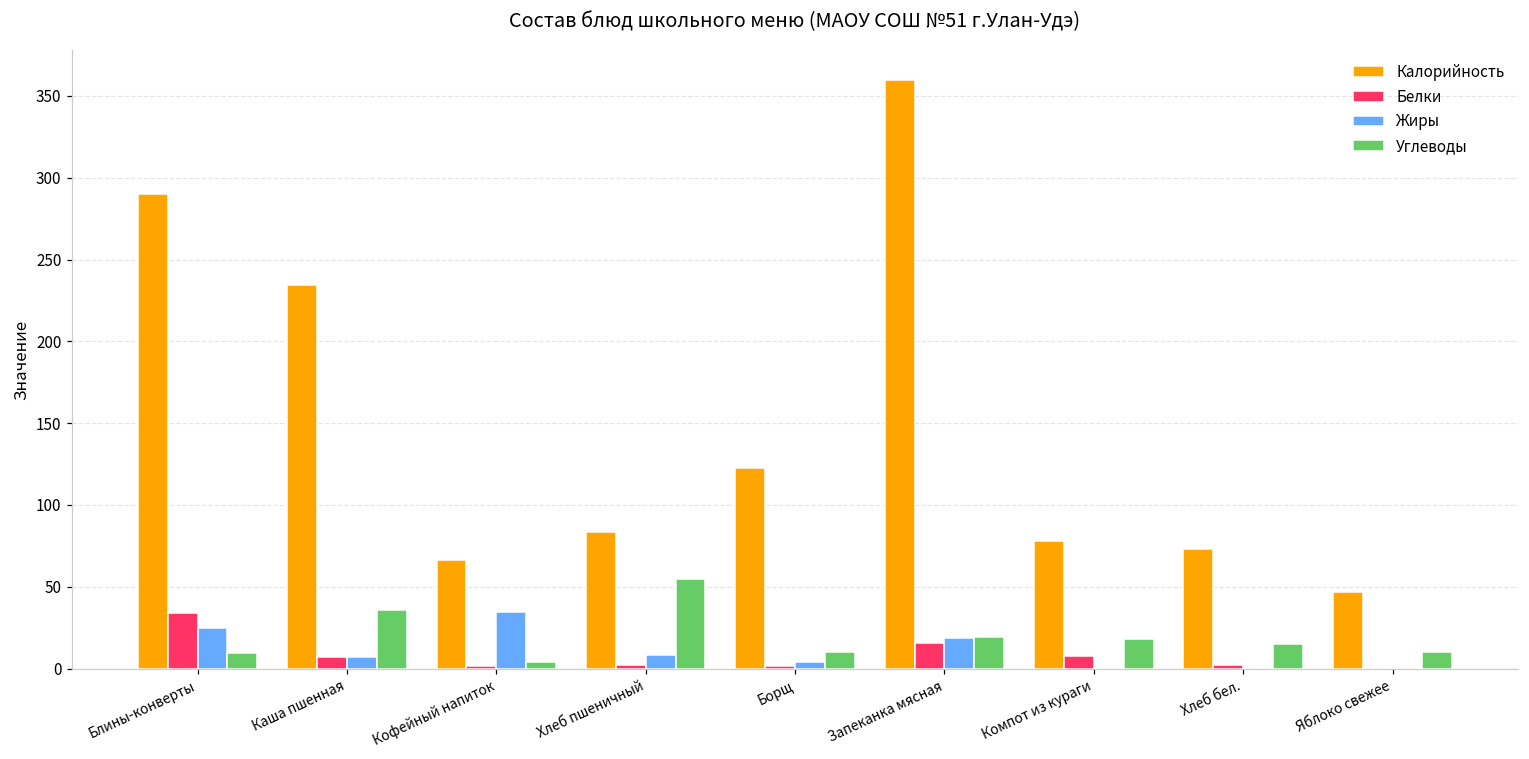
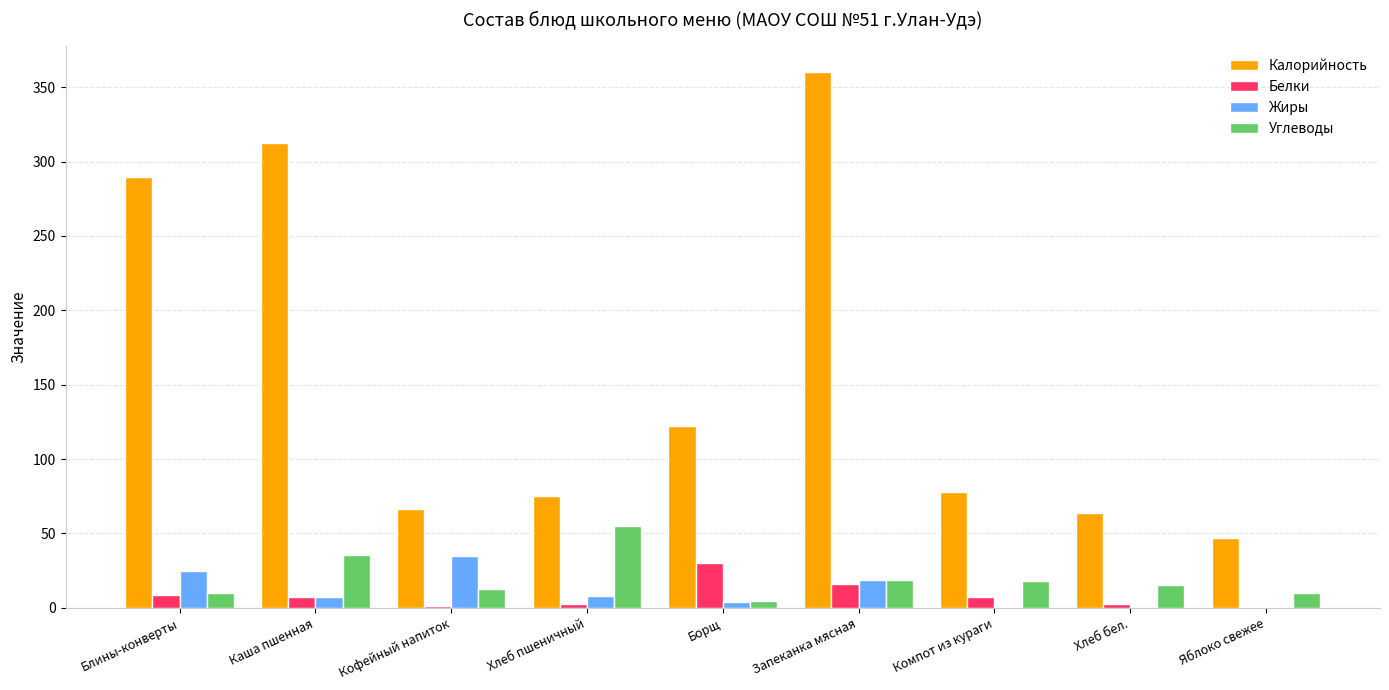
Белки, Блины-конверты: 34 -> 8
Калорийность, Каша пшенная: 235 -> 312
Углеводы, Кофейный напиток: 4 -> 13
Калорийность, Хлеб пшеничный: 83 -> 75
Белки, Борщ: 2 -> 30
Углеводы, Борщ: 10 -> 5
Калорийность, Хлеб бел.: 73 -> 64
